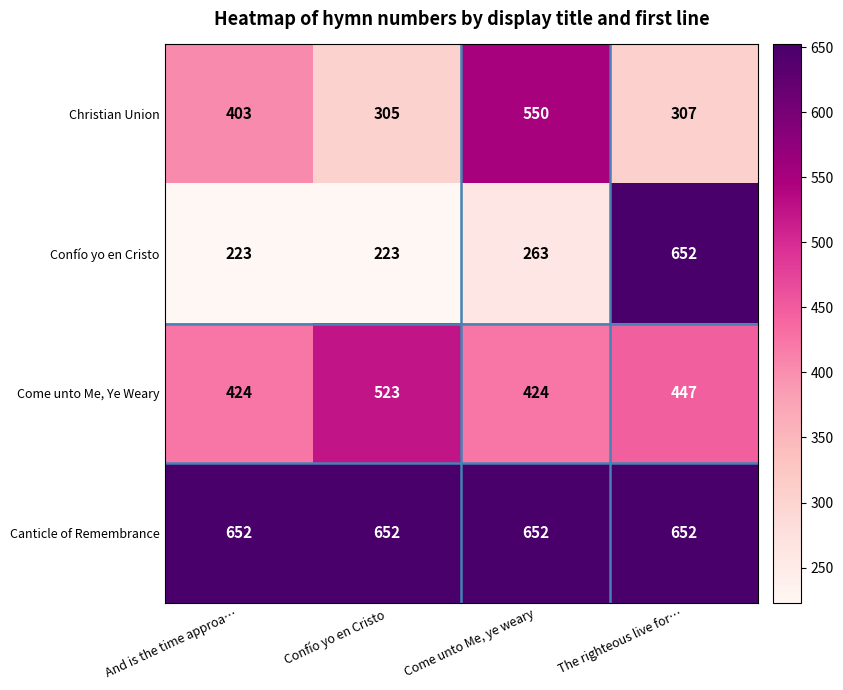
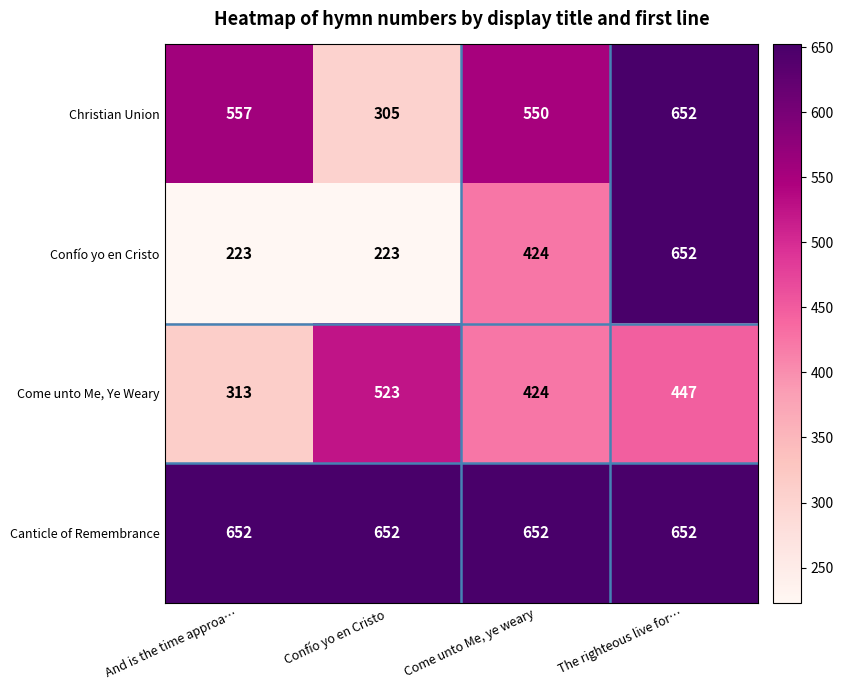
Christian Union, And is the time approa…: 403 -> 557
Christian Union, The righteous live for…: 307 -> 652
Confío yo en Cristo, Come unto Me, ye weary: 263 -> 424
Come unto Me, Ye Weary, And is the time approa…: 424 -> 313
